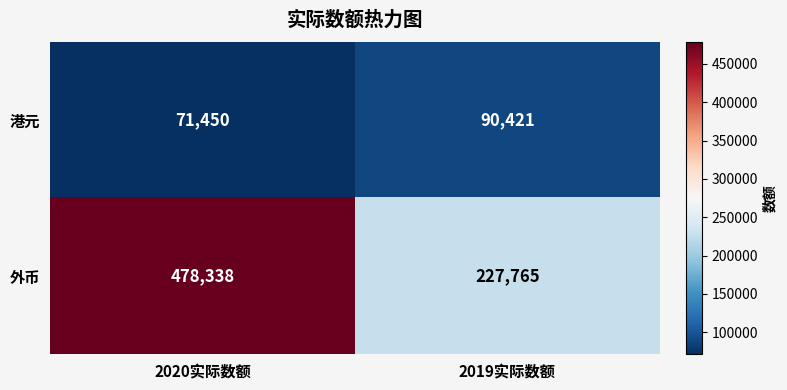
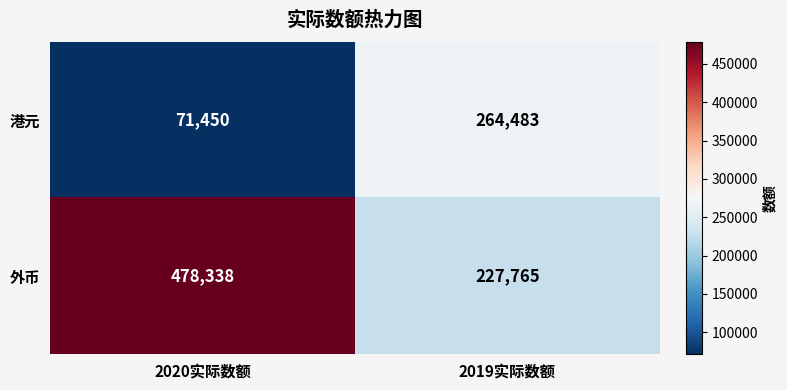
港元, 2019实际数额: 90,421 -> 264,483
